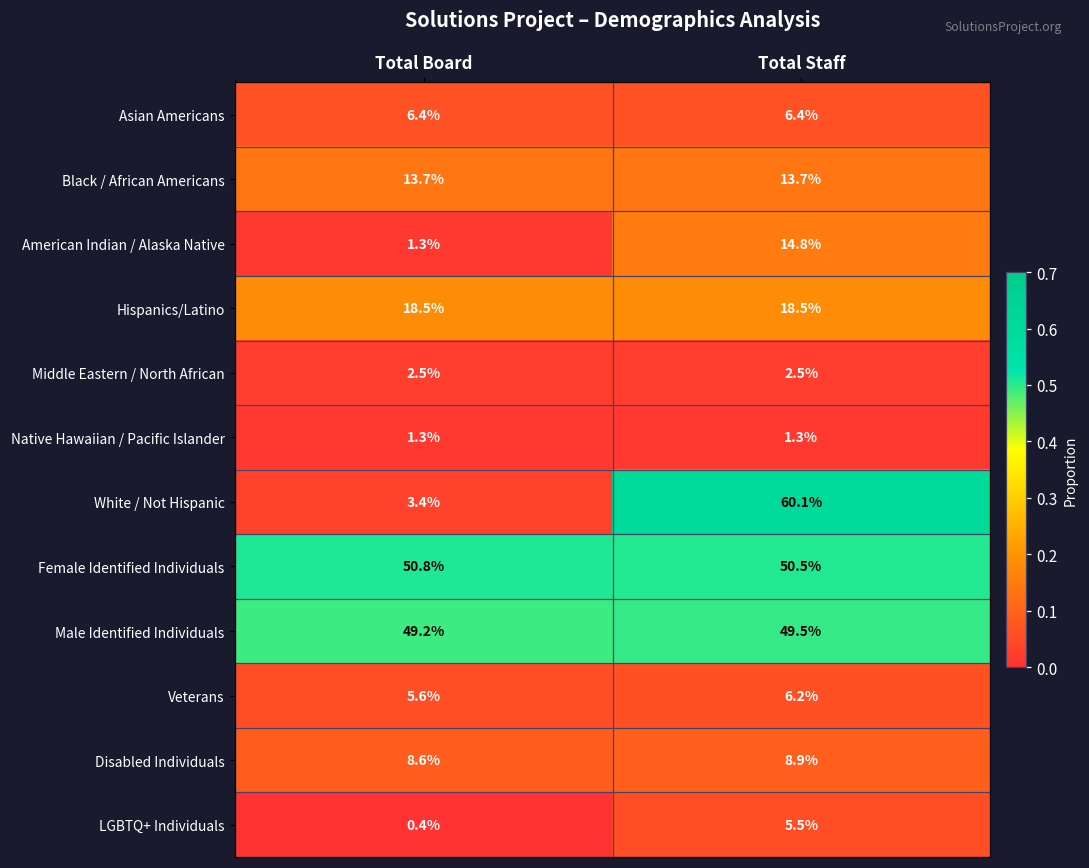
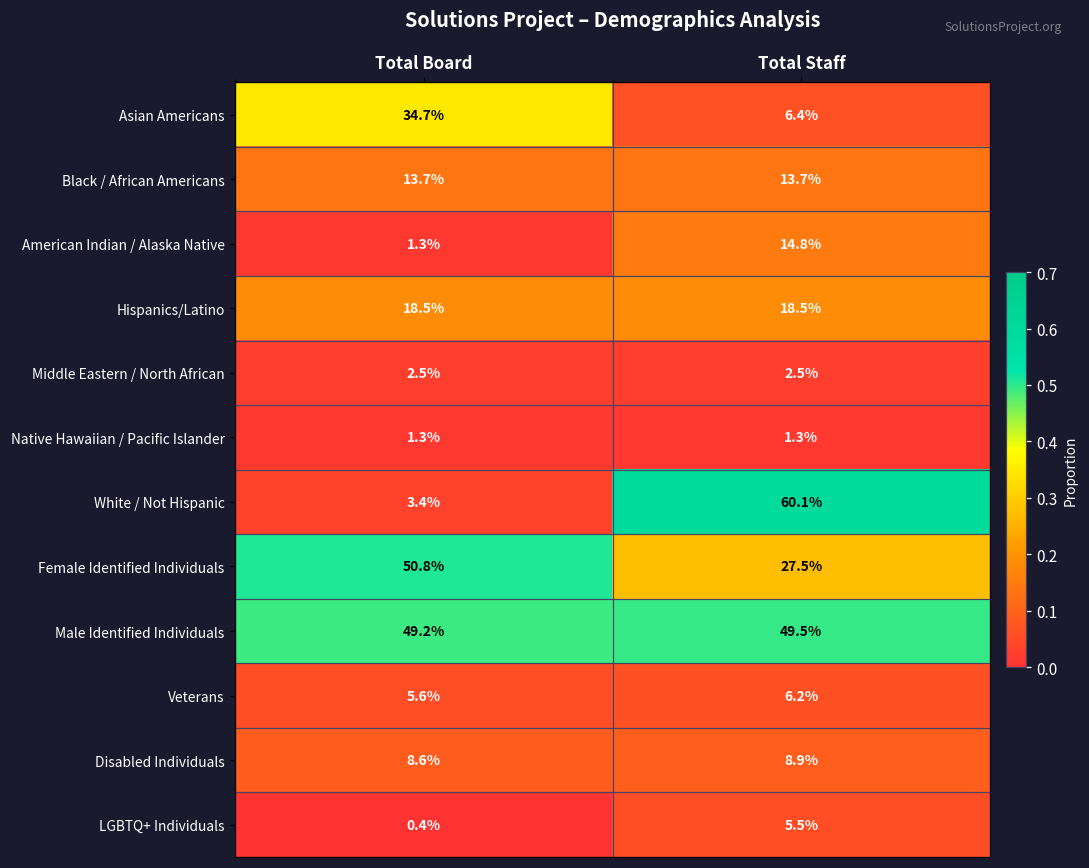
Asian Americans, Total Board: 6.4% -> 34.7%
Female Identified Individuals, Total Staff: 50.5% -> 27.5%
